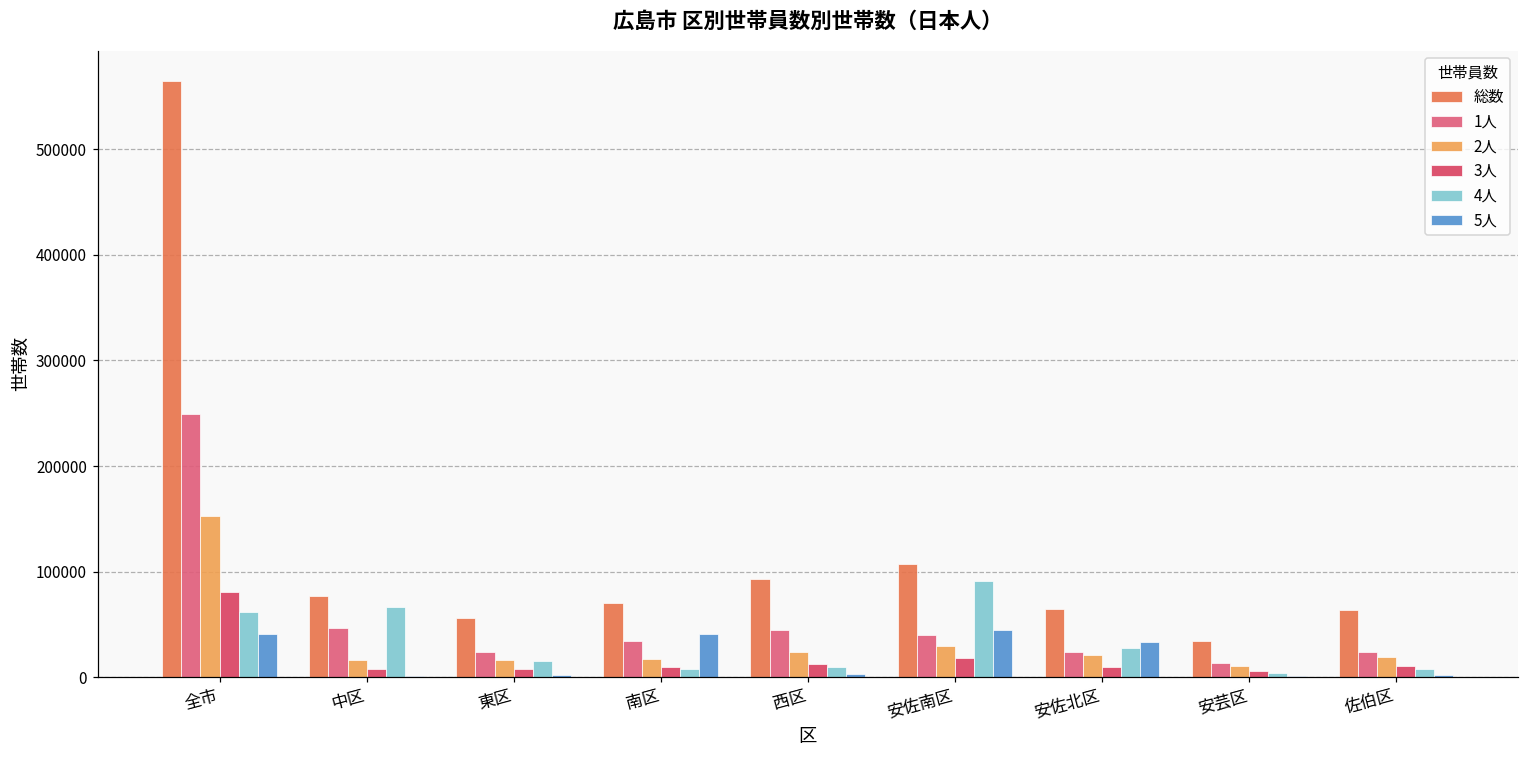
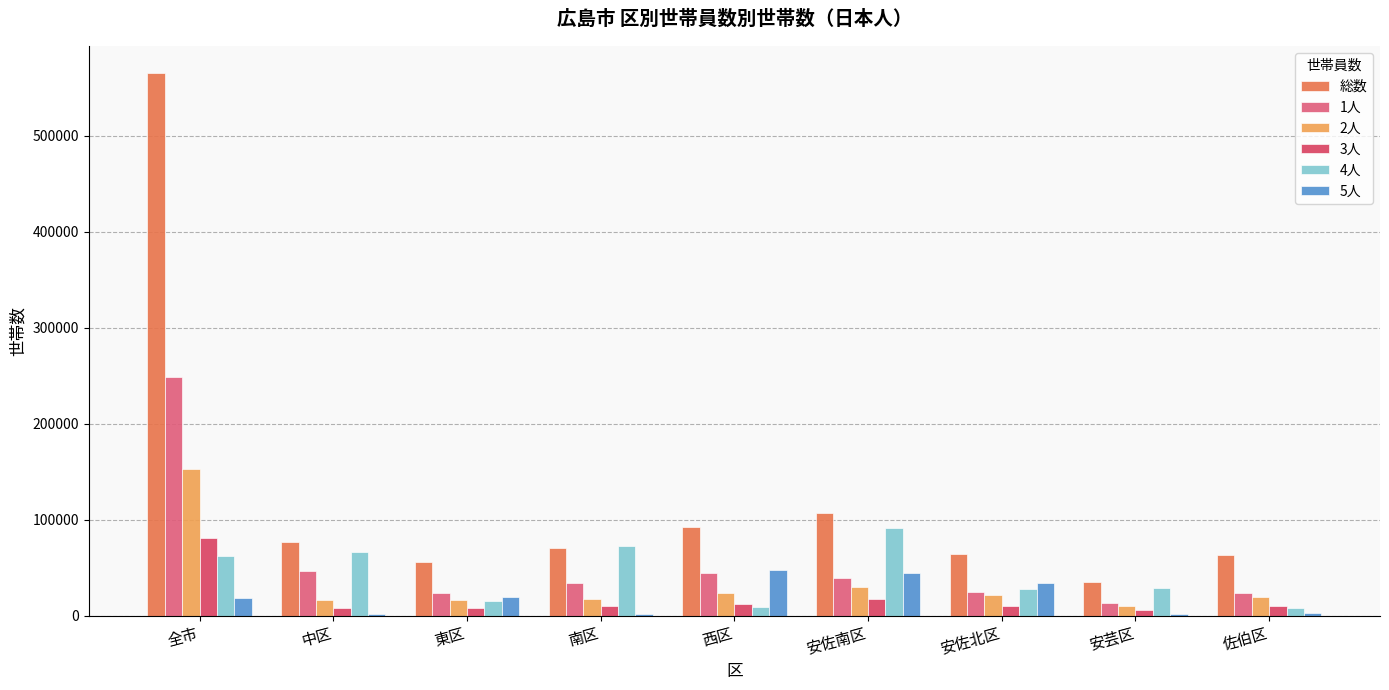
5人, 全市: 40000 -> 20000
5人, 東区: 0 -> 20000
4人, 南区: 10000 -> 70000
5人, 南区: 40000 -> 0
5人, 西区: 0 -> 50000
4人, 安芸区: 0 -> 30000
